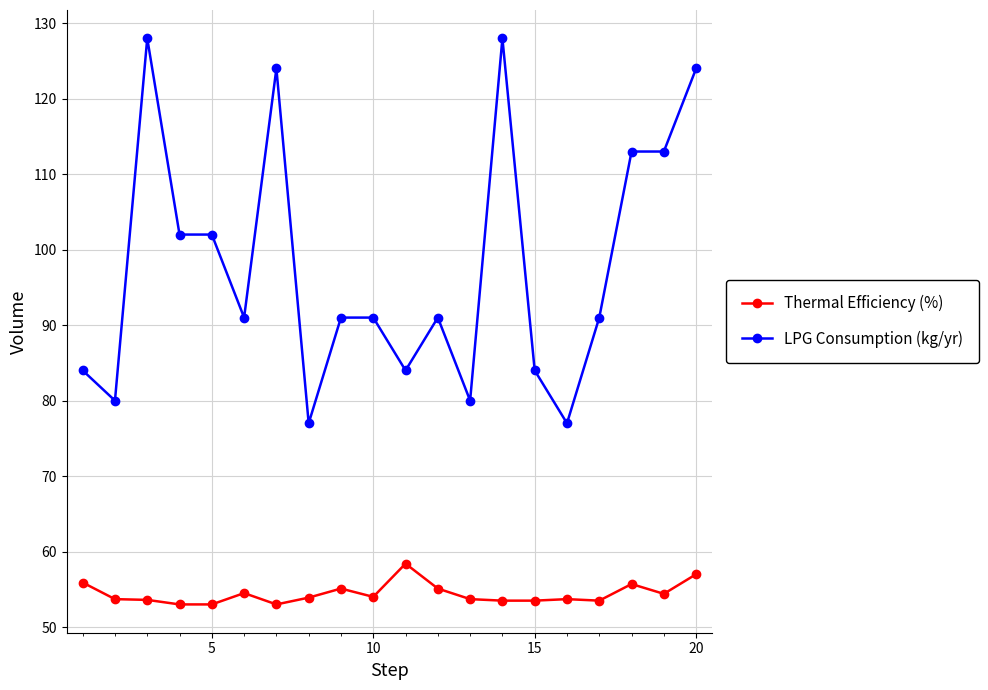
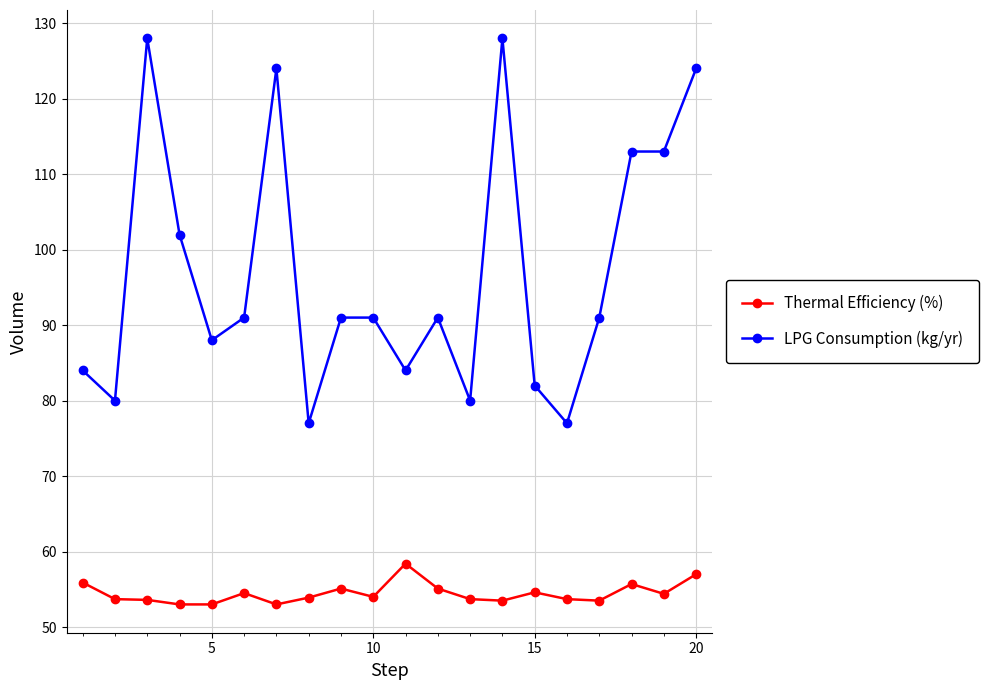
LPG Consumption (kg/yr), 5: 102 -> 88
Thermal Efficiency (%), 15: 54 -> 55
LPG Consumption (kg/yr), 15: 84 -> 82
